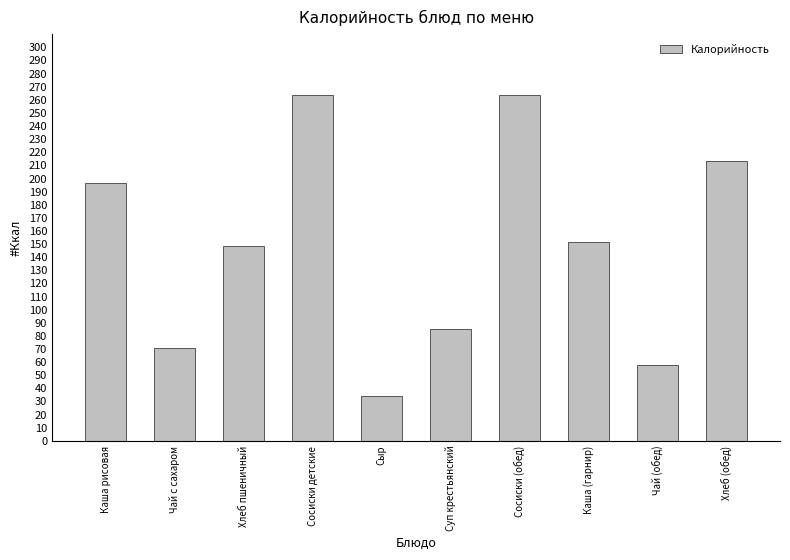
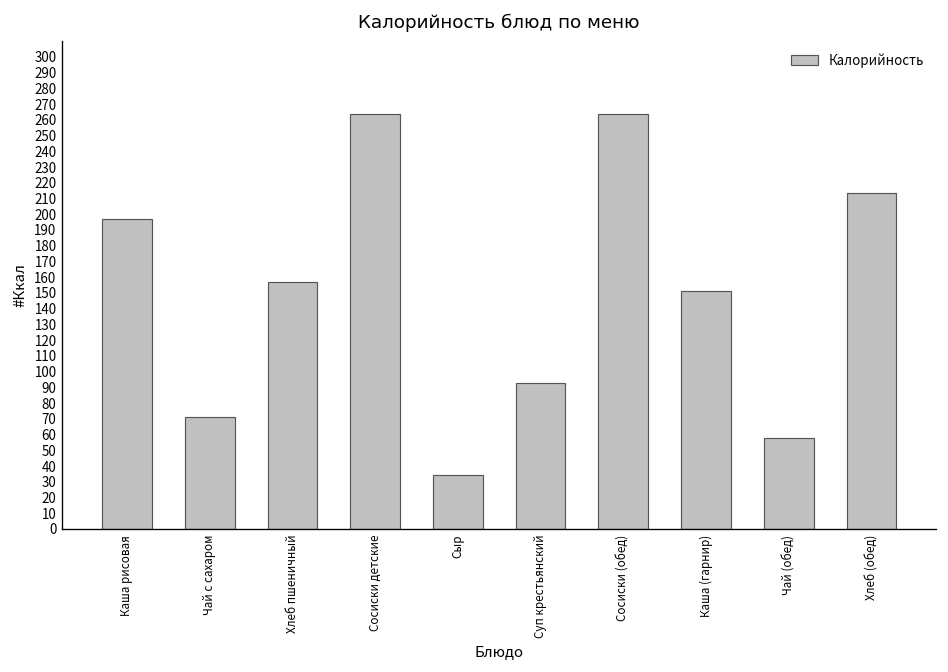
Хлеб пшеничный: 148 -> 157
Суп крестьянский: 85 -> 93
